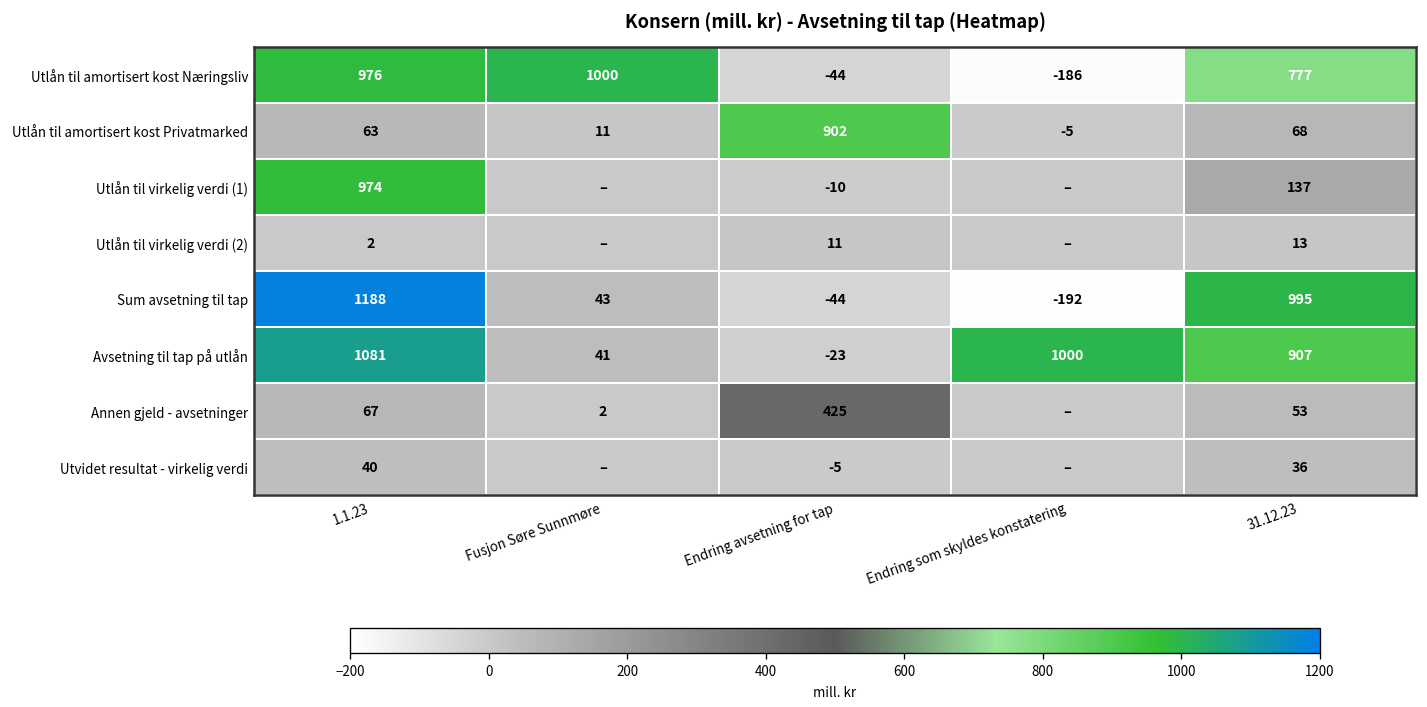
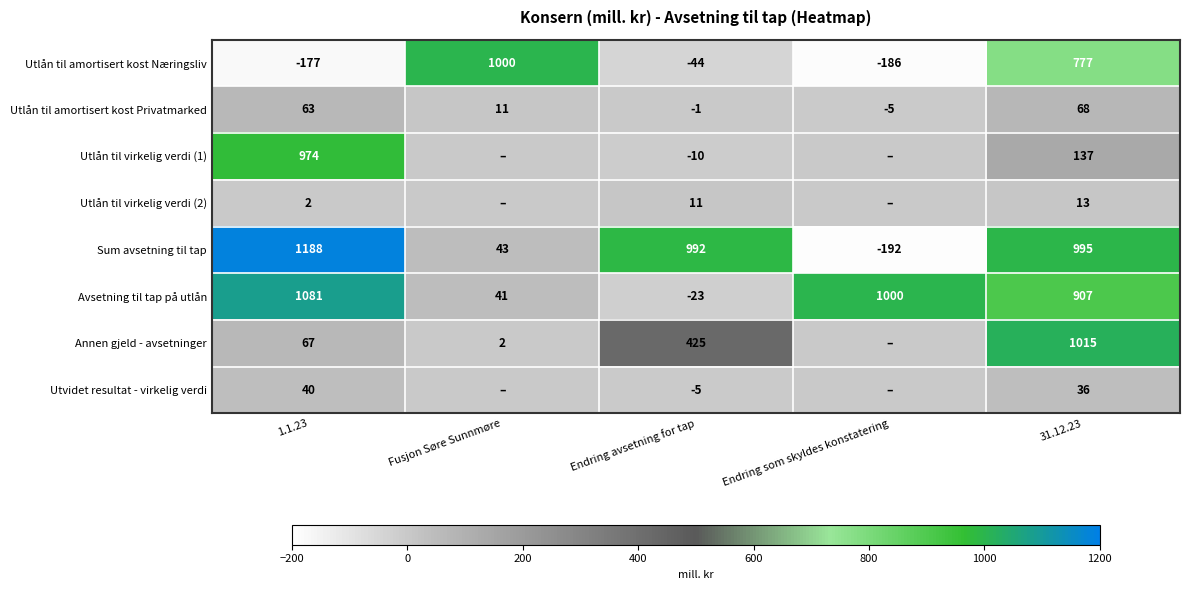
Utlån til amortisert kost Næringsliv, 1.1.23: 976 -> -177
Utlån til amortisert kost Privatmarked, Endring avsetning for tap: 902 -> -1
Sum avsetning til tap, Endring avsetning for tap: -44 -> 992
Annen gjeld - avsetninger, 31.12.23: 53 -> 1015
